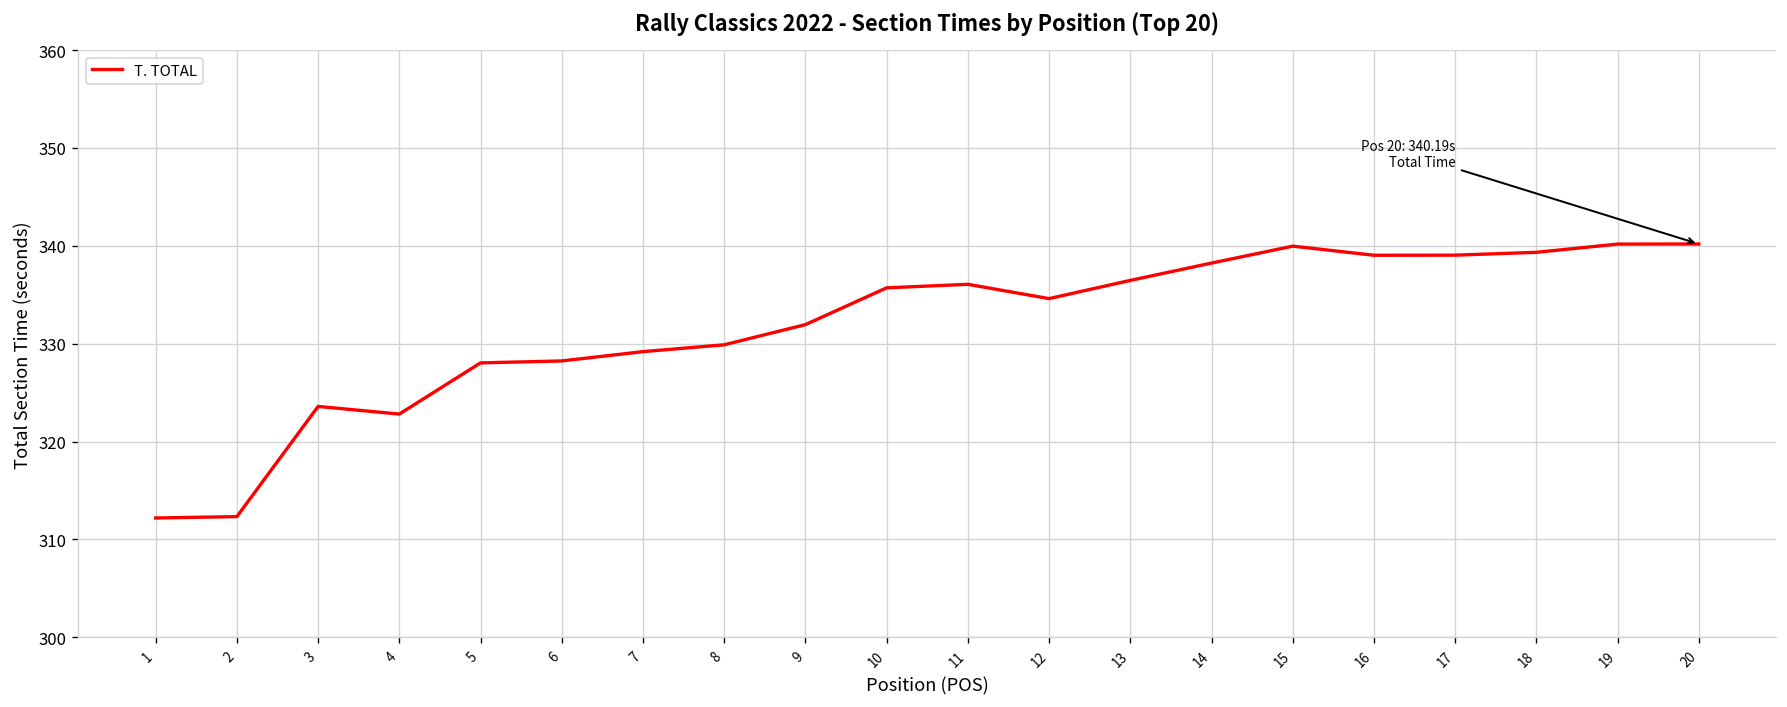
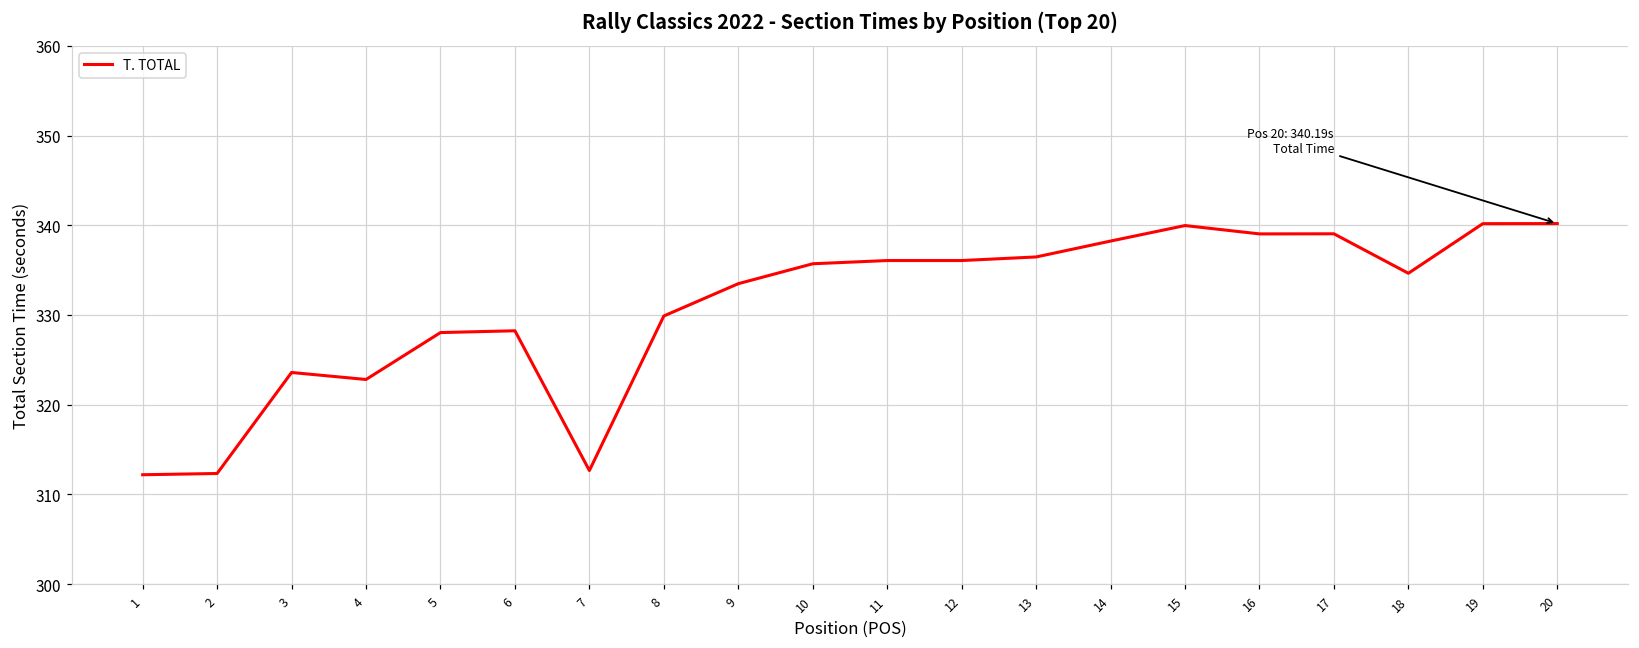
7: 329 -> 313
9: 332 -> 333
12: 335 -> 336
18: 339 -> 335
